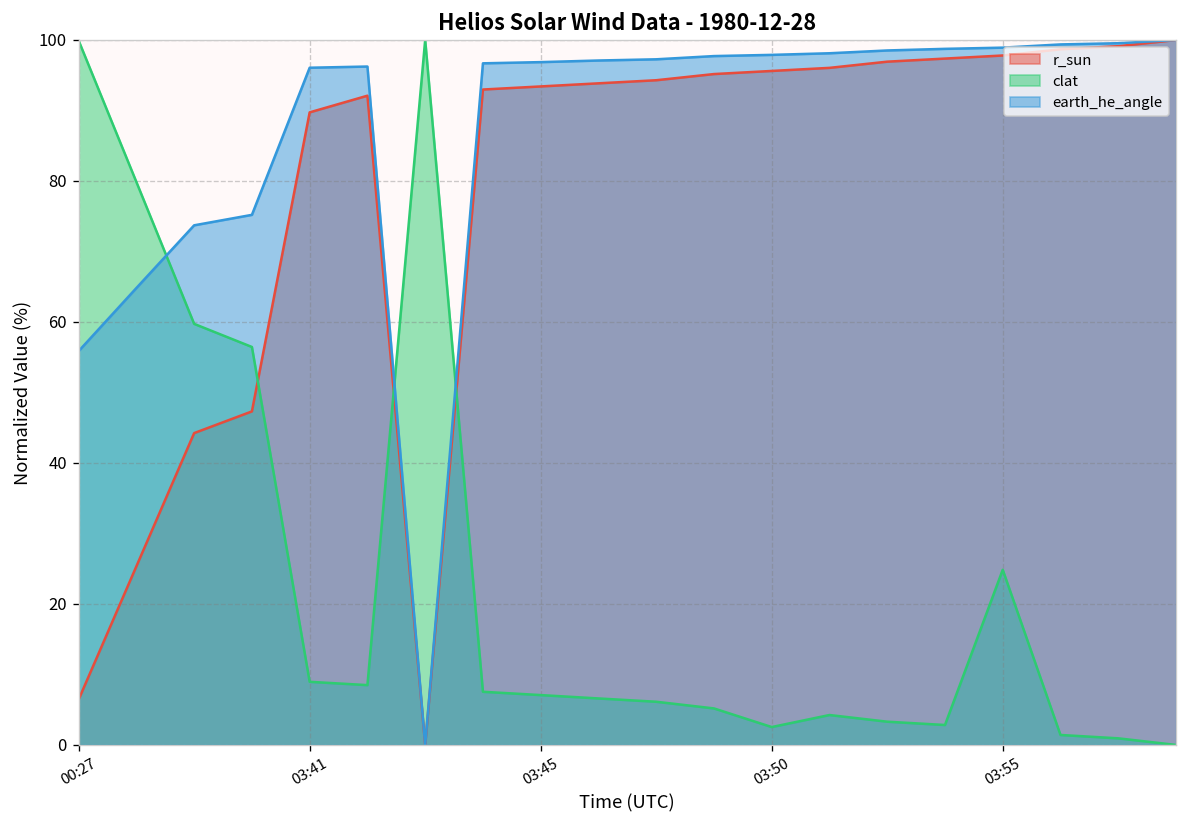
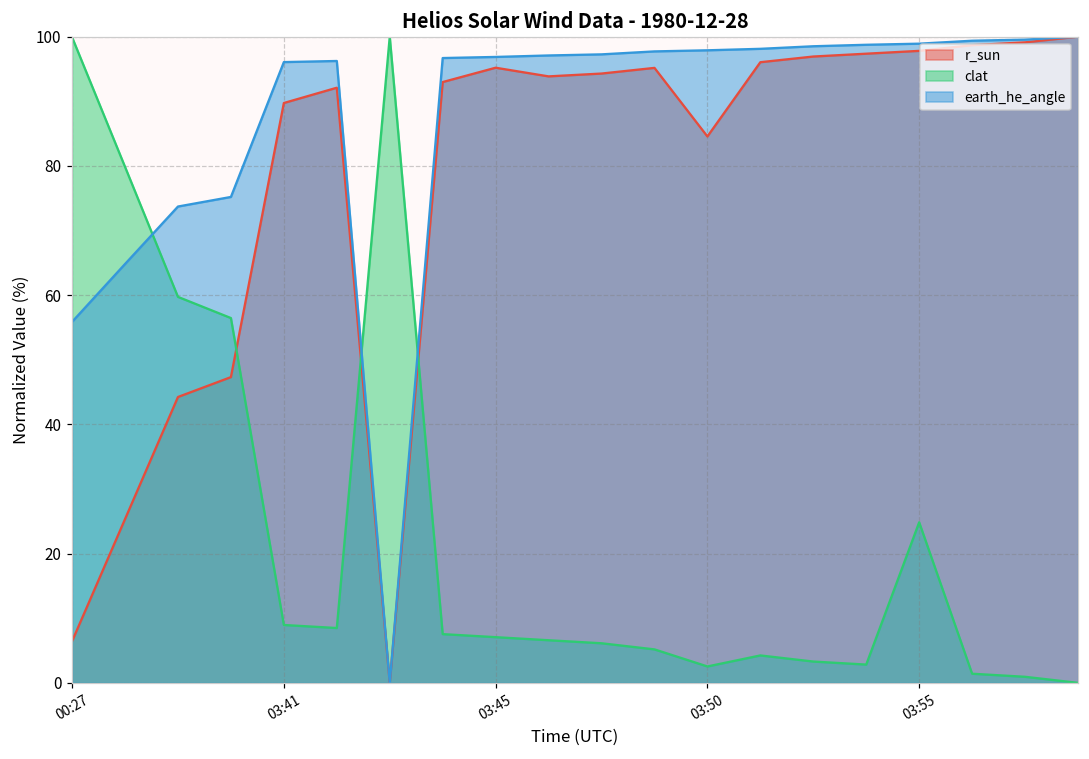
r_sun, 03:45: 93 -> 95
r_sun, 03:50: 96 -> 85
